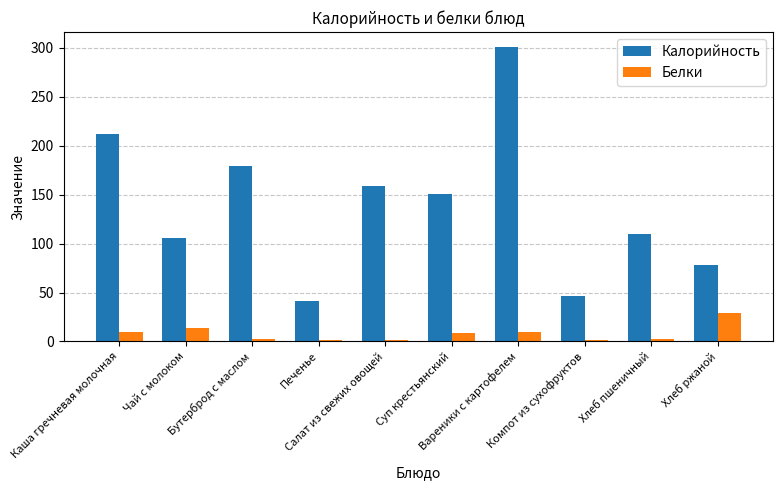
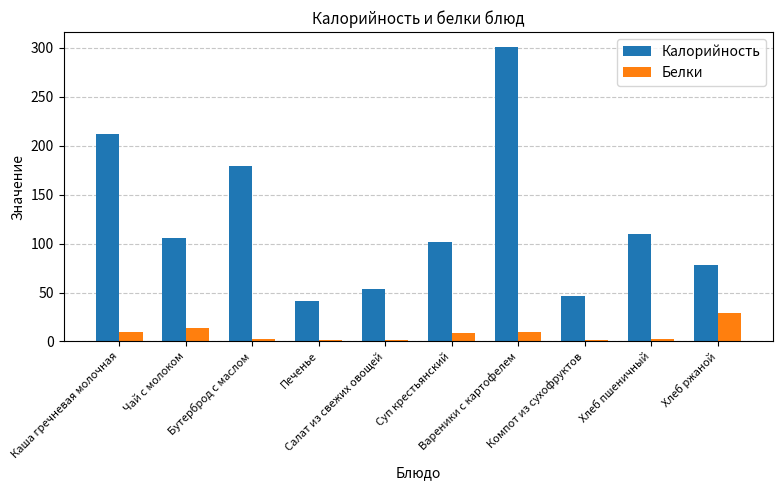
Калорийность, Салат из свежих овощей: 160 -> 50
Калорийность, Суп крестьянский: 150 -> 100
